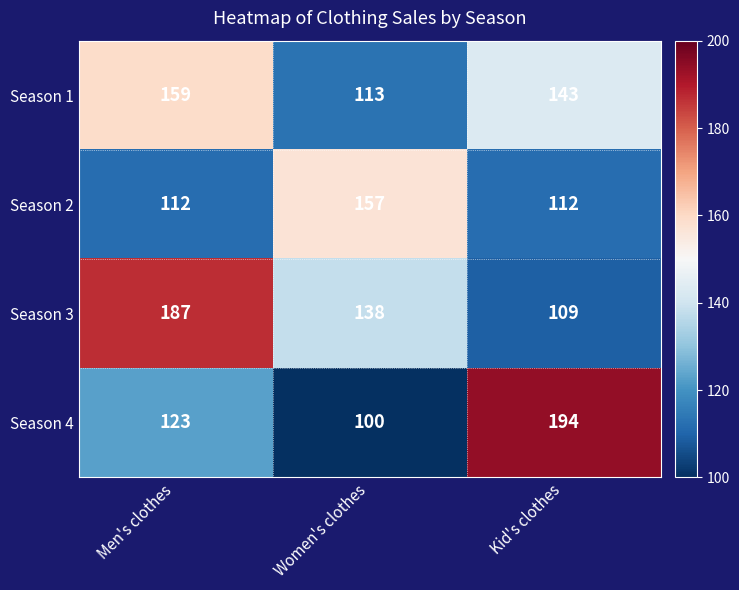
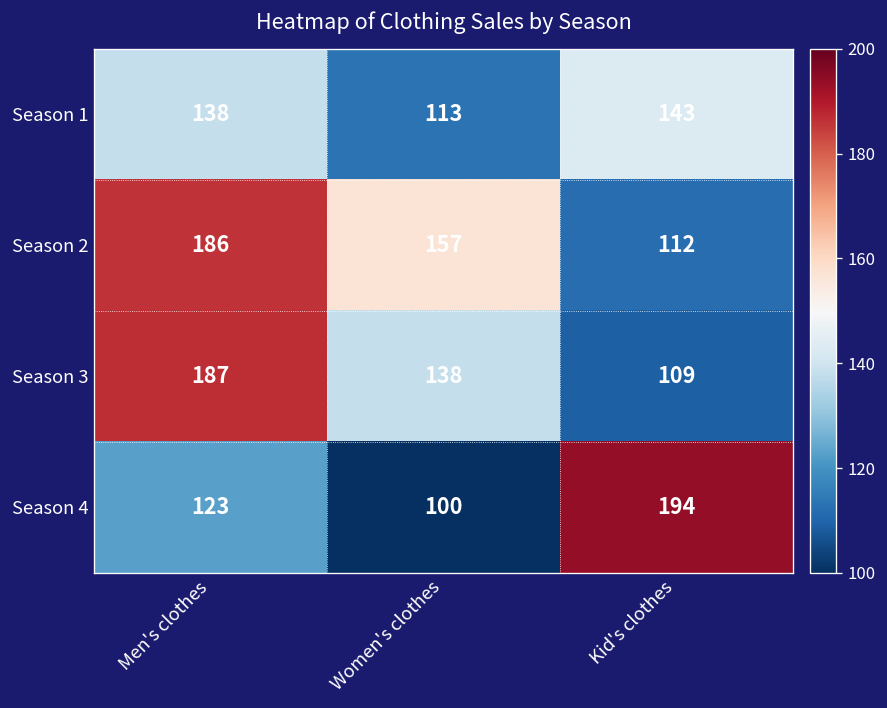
Season 1, Men's clothes: 159 -> 138
Season 2, Men's clothes: 112 -> 186
